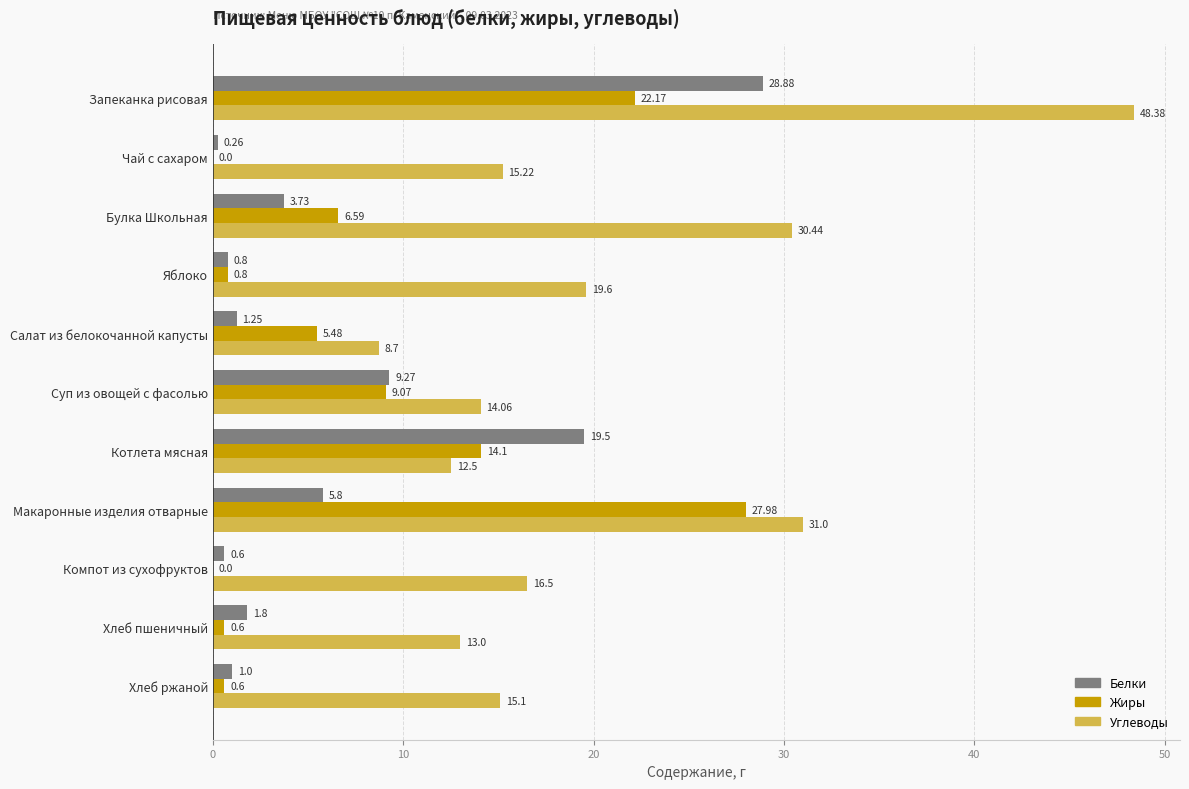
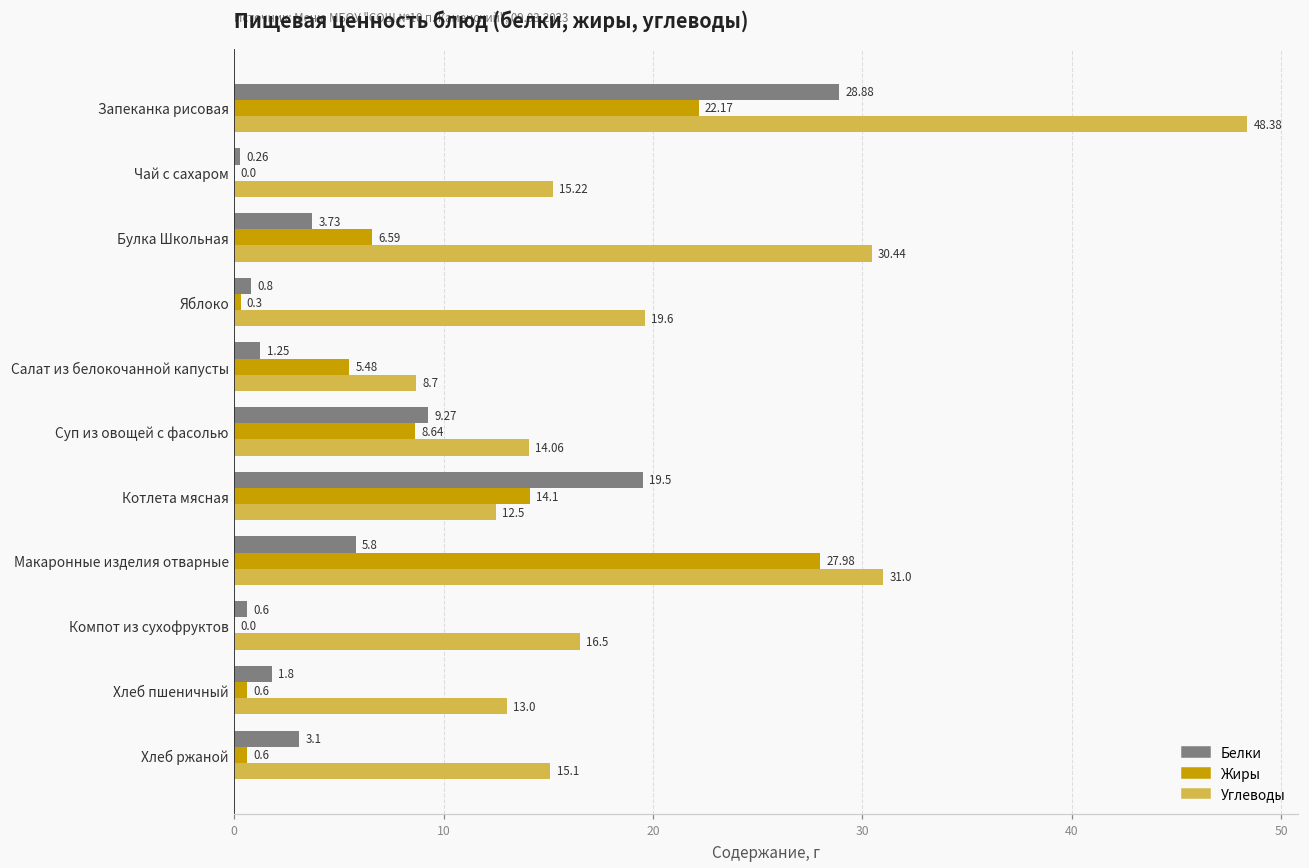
Жиры, Яблоко: 0.8 -> 0.3
Жиры, Суп из овощей с фасолью: 9.07 -> 8.64
Белки, Хлеб ржаной: 1.0 -> 3.1
